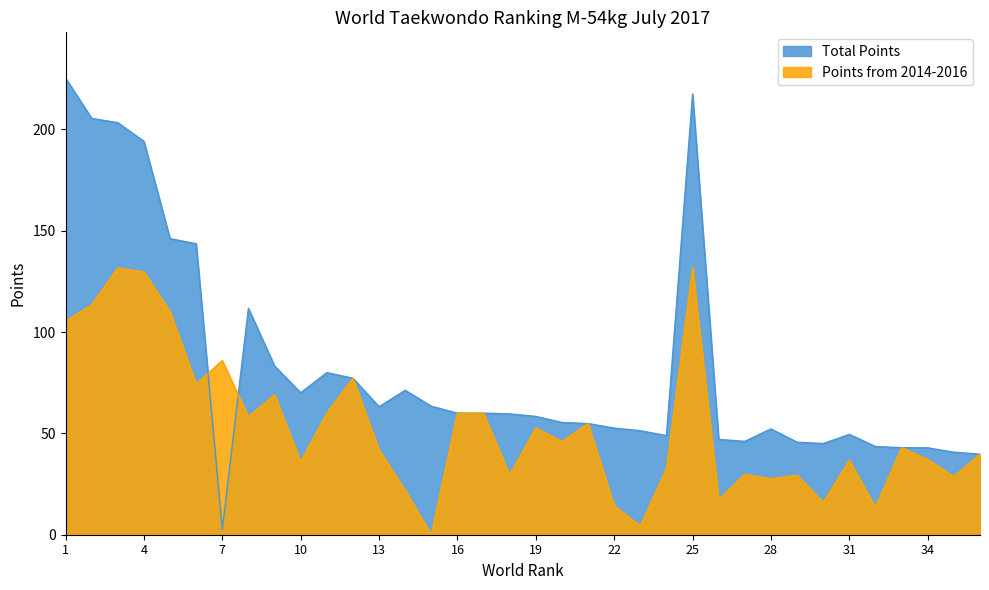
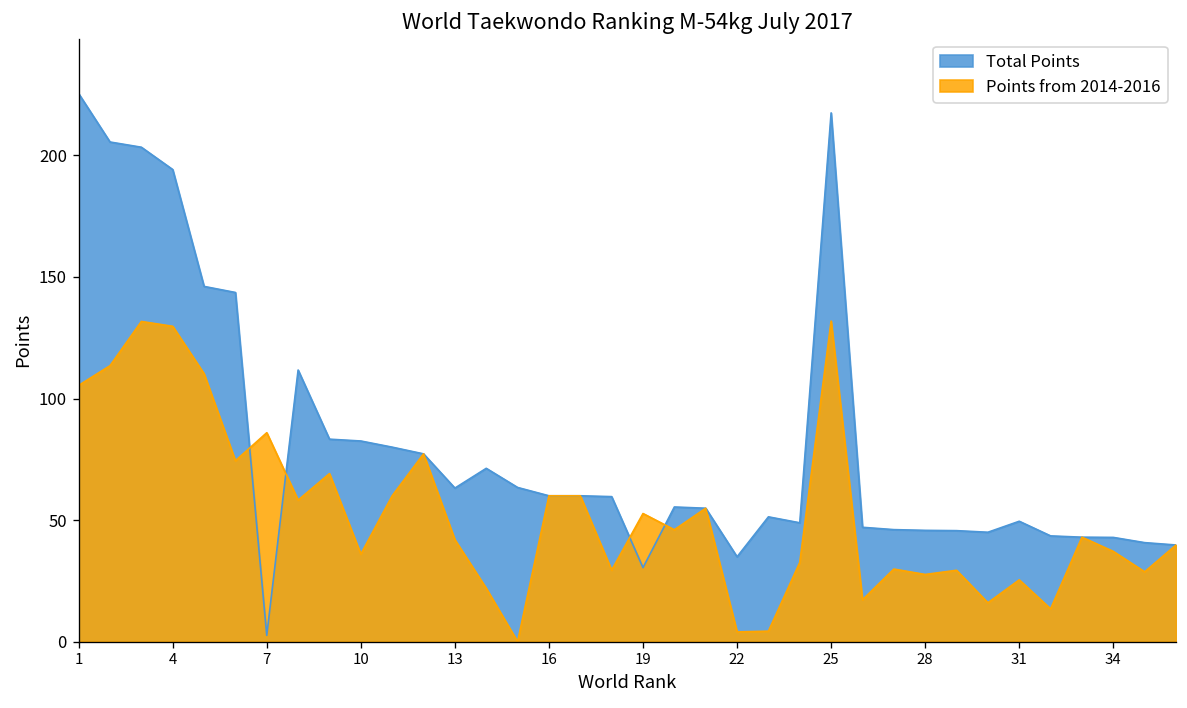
Total Points, 10: 70 -> 83
Total Points, 19: 58 -> 30
Total Points, 22: 53 -> 35
Points from 2014-2016, 22: 14 -> 4
Total Points, 28: 52 -> 46
Points from 2014-2016, 31: 37 -> 25
